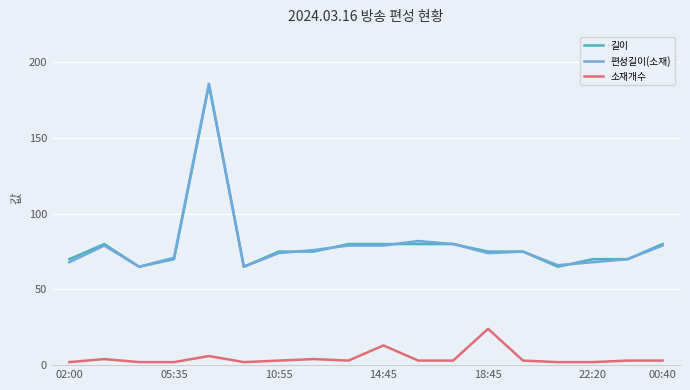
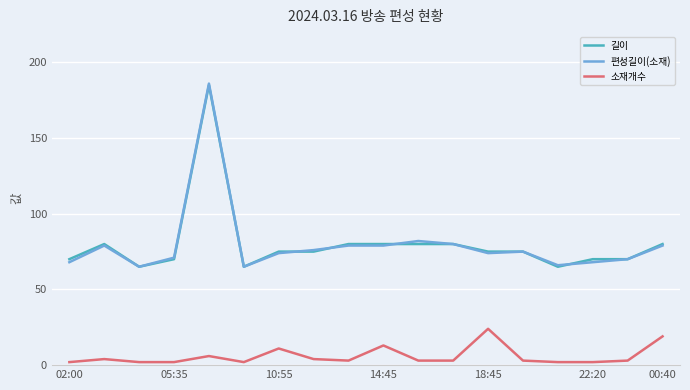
소재개수, 10:55: 3 -> 11
소재개수, 00:40: 3 -> 19
